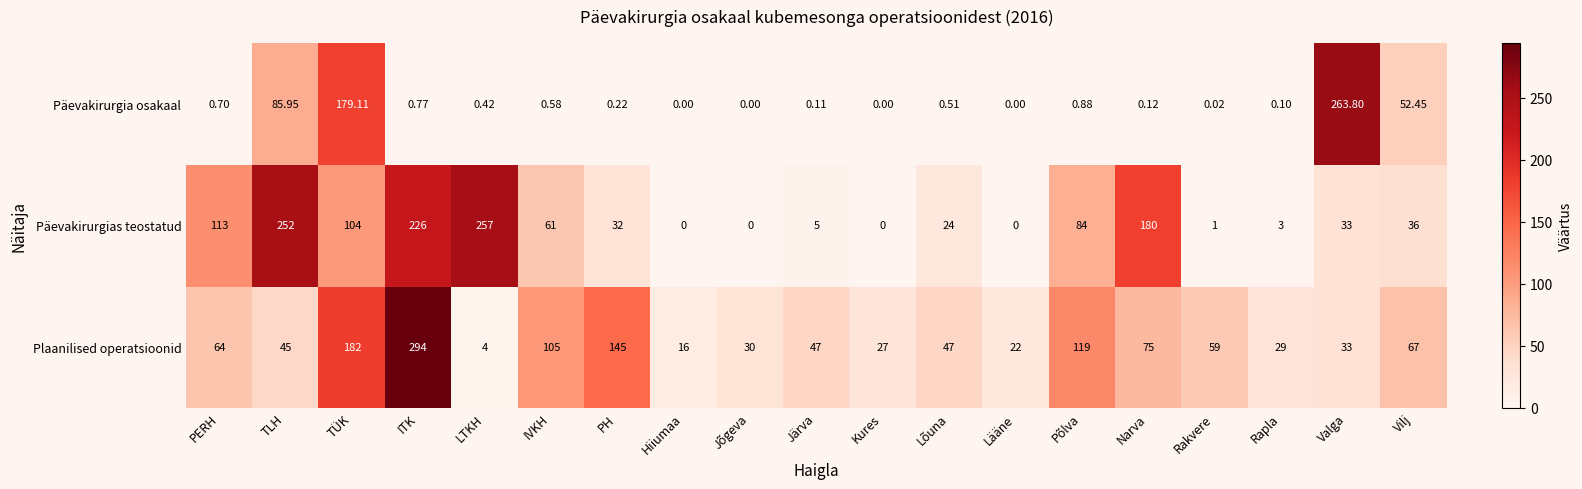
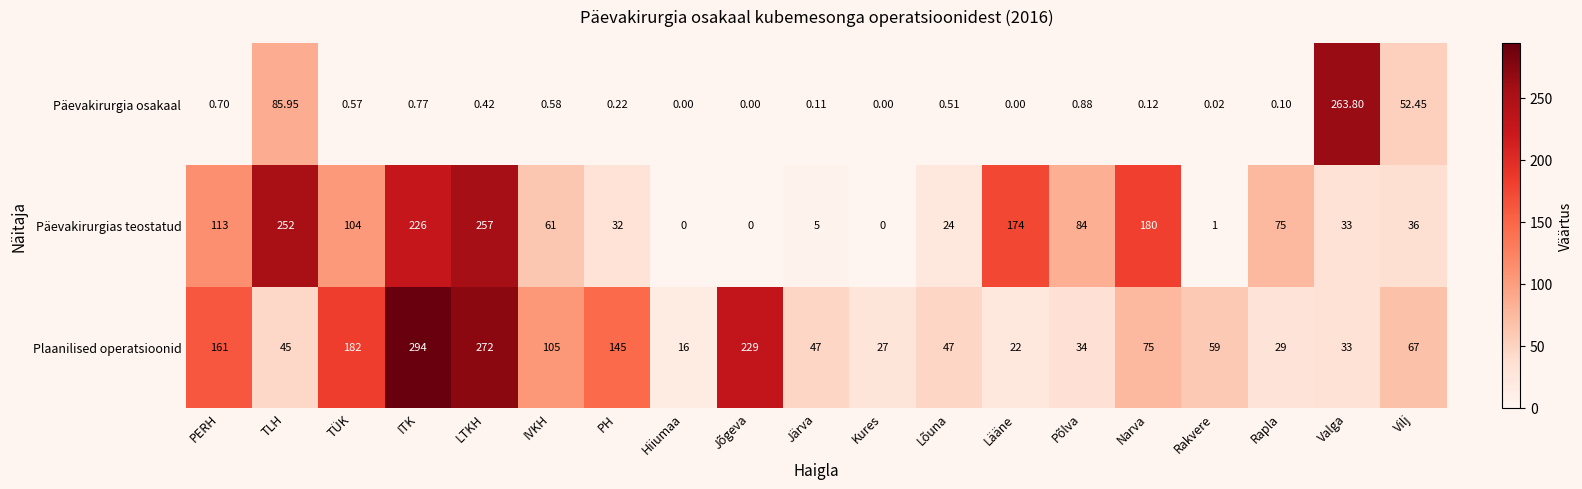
Päevakirurgia osakaal, TÜK: 179.11 -> 0.57
Päevakirurgias teostatud, Lääne: 0 -> 174
Päevakirurgias teostatud, Rapla: 3 -> 75
Plaanilised operatsioonid, PERH: 64 -> 161
Plaanilised operatsioonid, LTKH: 4 -> 272
Plaanilised operatsioonid, Jõgeva: 30 -> 229
Plaanilised operatsioonid, Põlva: 119 -> 34
